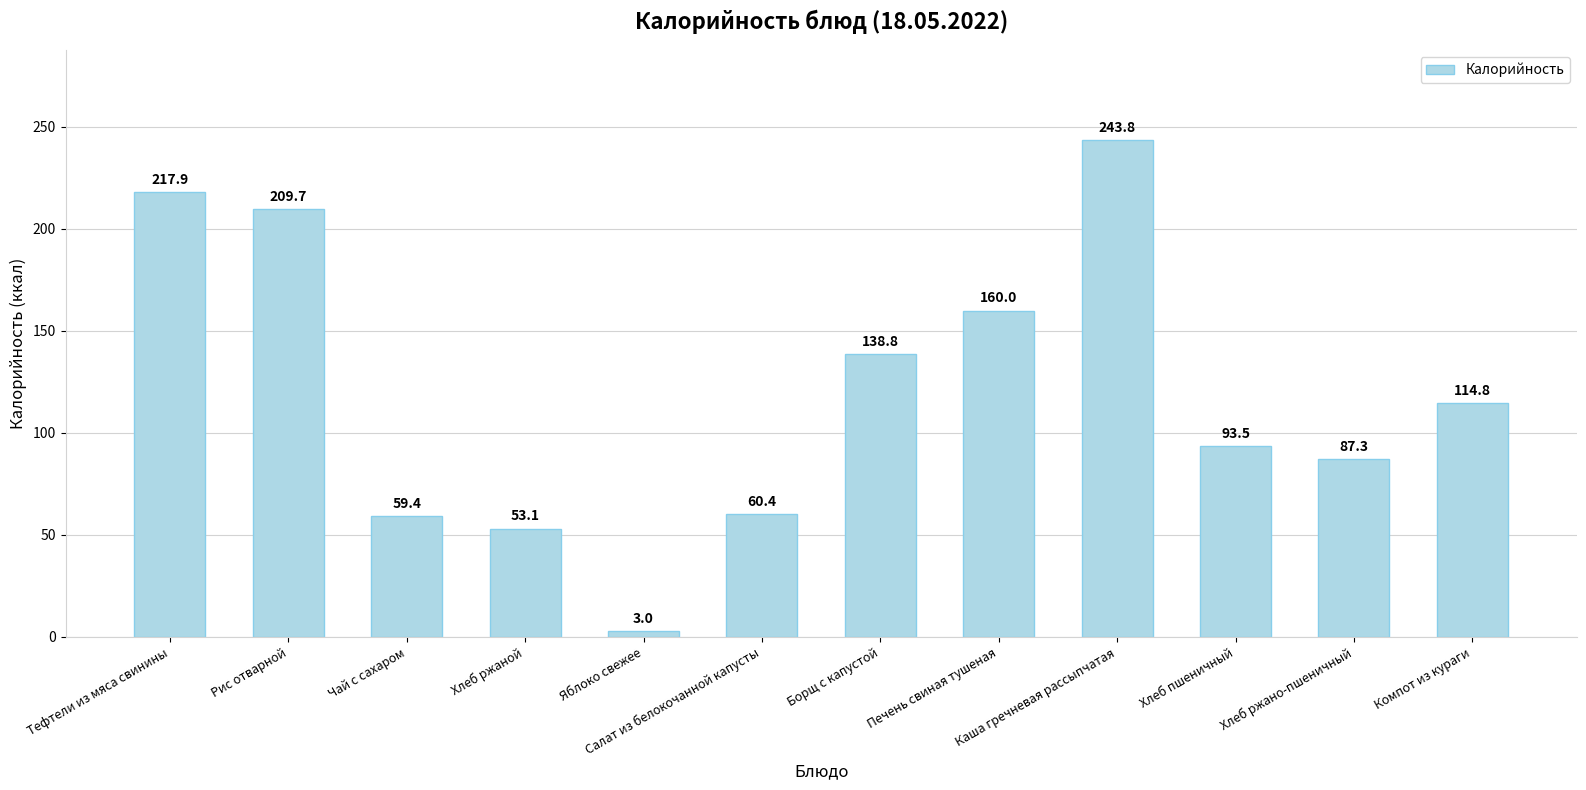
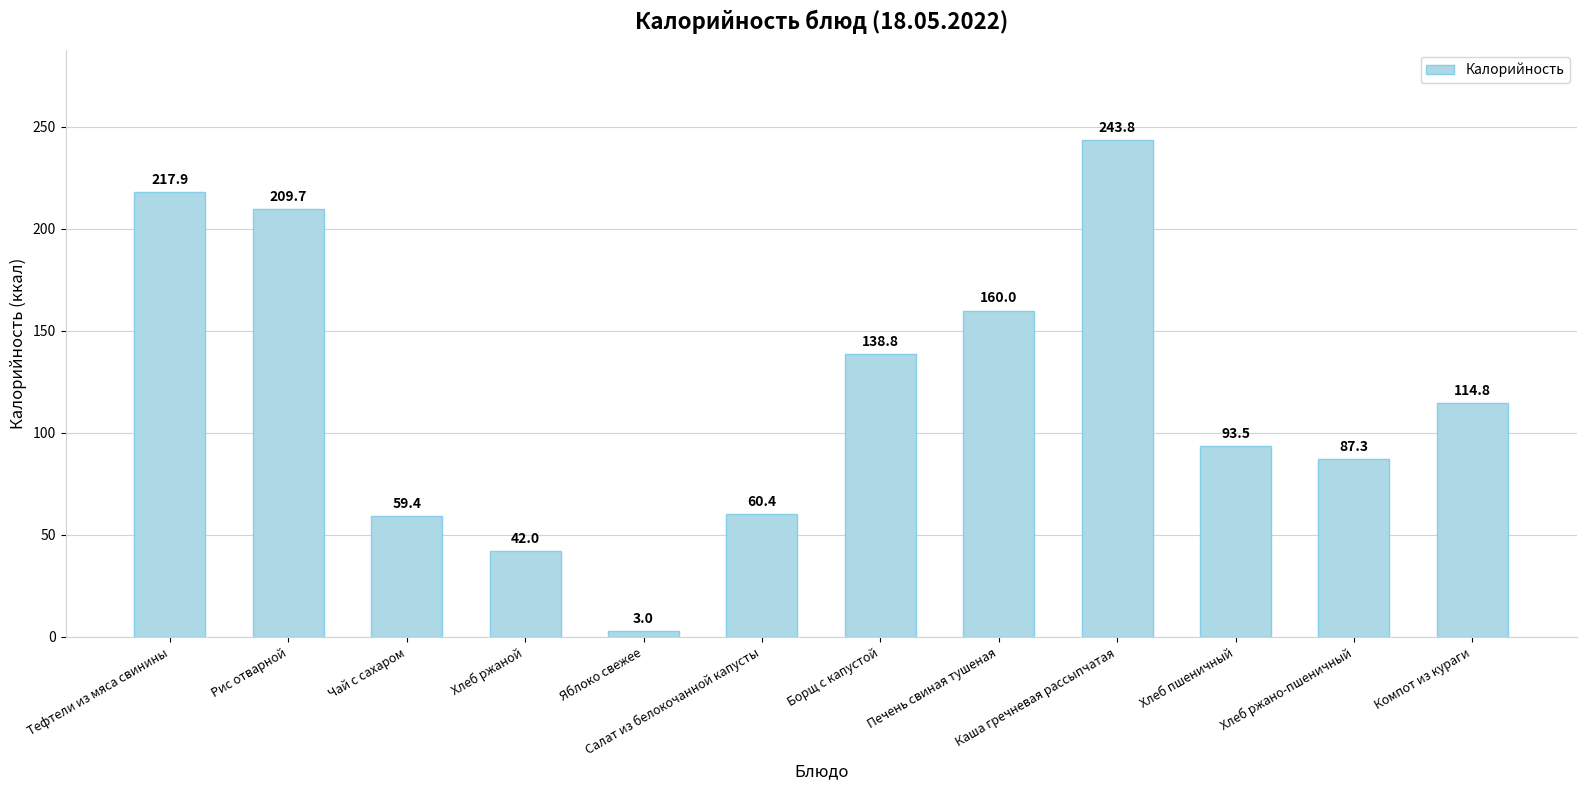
Хлеб ржаной: 53.1 -> 42.0
